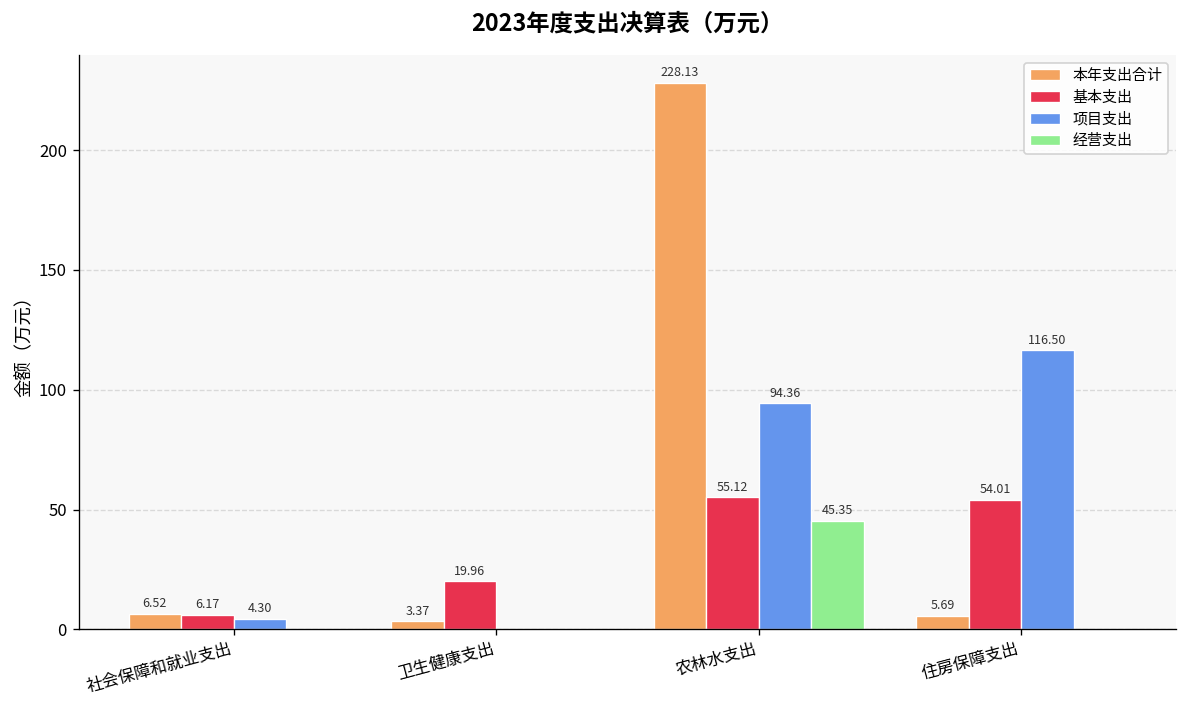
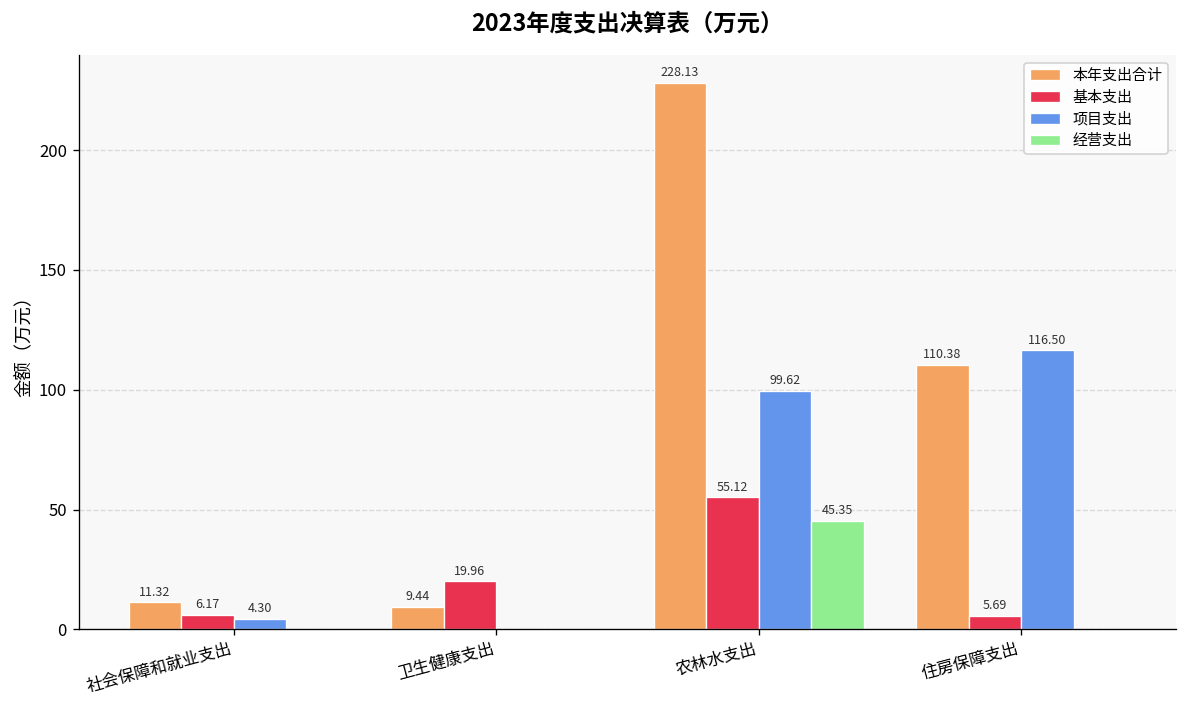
本年支出合计, 社会保障和就业支出: 6.52 -> 11.32
本年支出合计, 卫生健康支出: 3.37 -> 9.44
项目支出, 农林水支出: 94.36 -> 99.62
本年支出合计, 住房保障支出: 5.69 -> 110.38
基本支出, 住房保障支出: 54.01 -> 5.69
